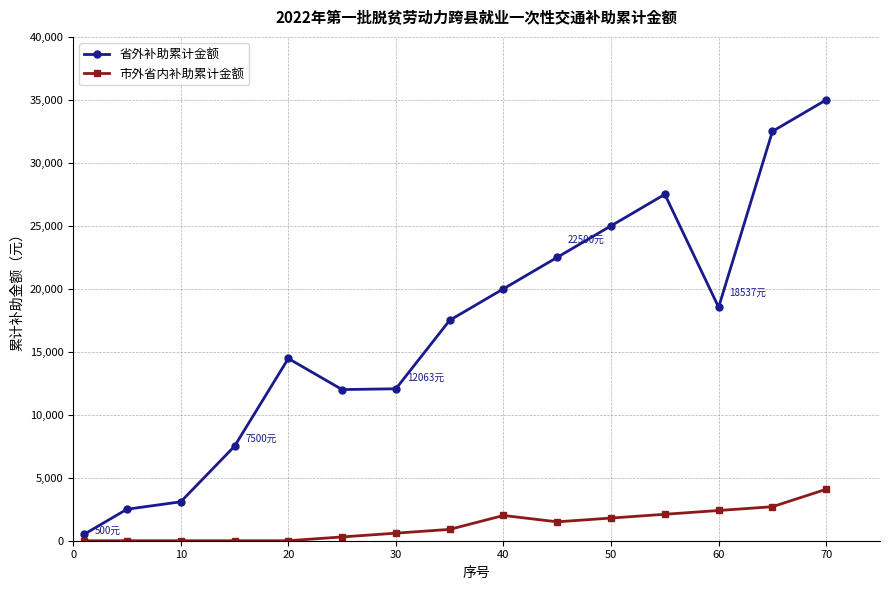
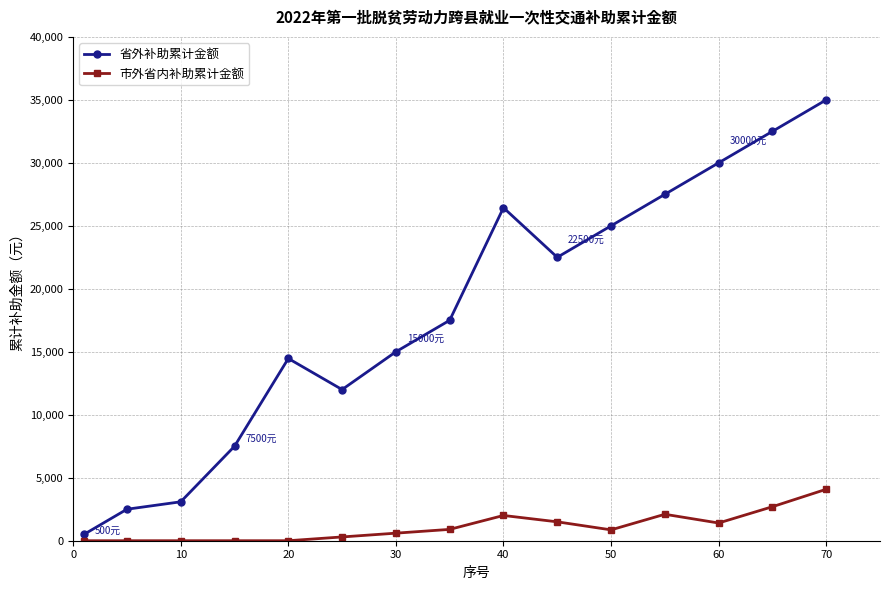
省外补助累计金额, 30: 12063元 -> 15000元
省外补助累计金额, 40: 20,000 -> 26,400
市外省内补助累计金额, 50: 1,800 -> 900
省外补助累计金额, 60: 18537元 -> 30000元
市外省内补助累计金额, 60: 2,400 -> 1,400
